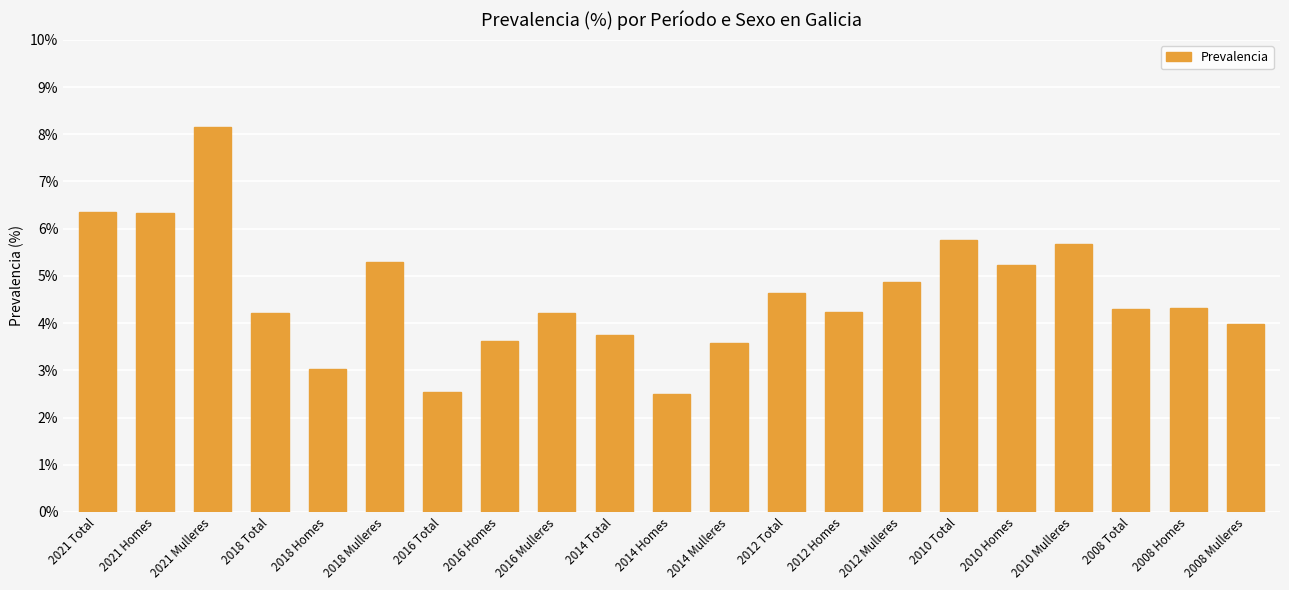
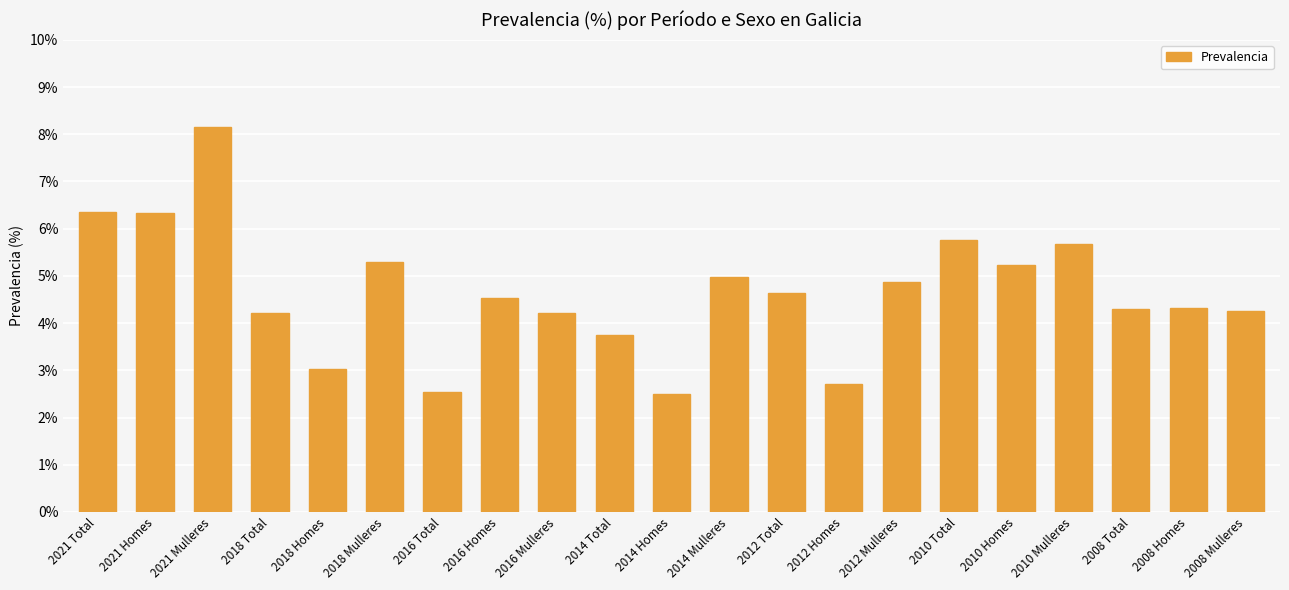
2016 Homes: 3.6% -> 4.5%
2014 Mulleres: 3.6% -> 5.0%
2012 Homes: 4.2% -> 2.7%
2008 Mulleres: 4.0% -> 4.3%
